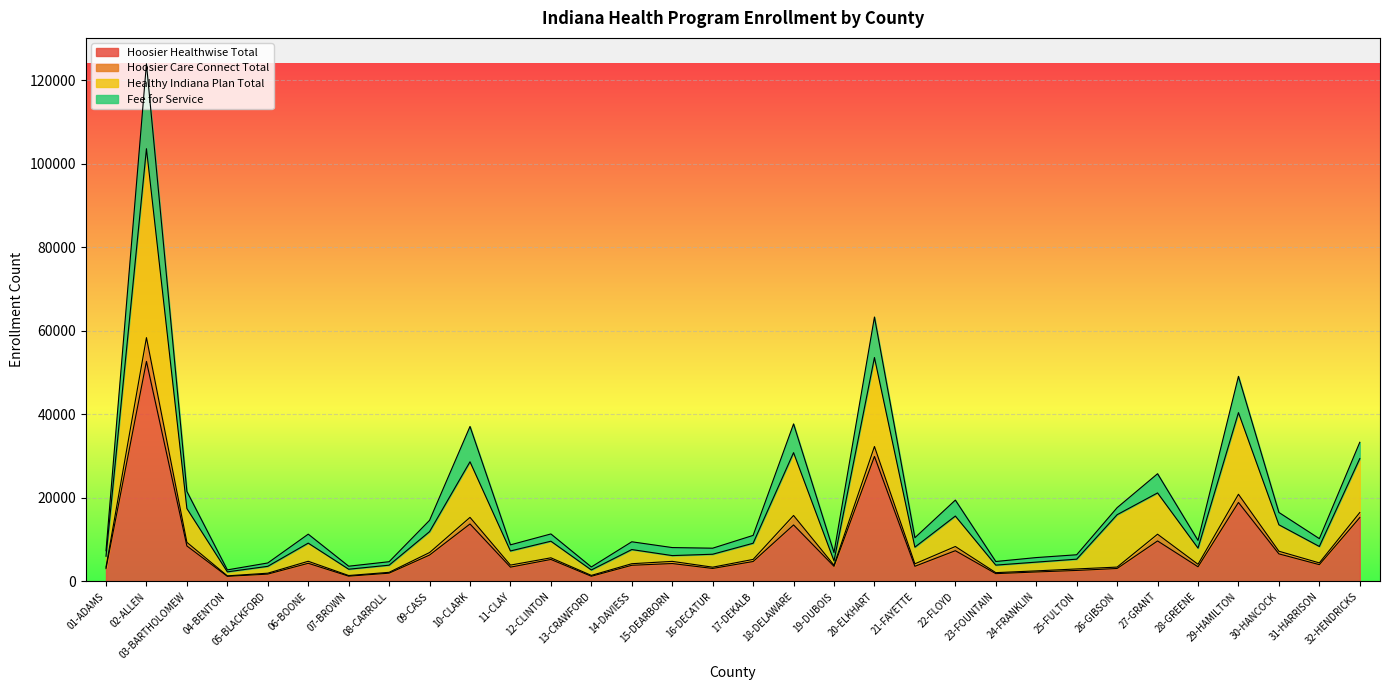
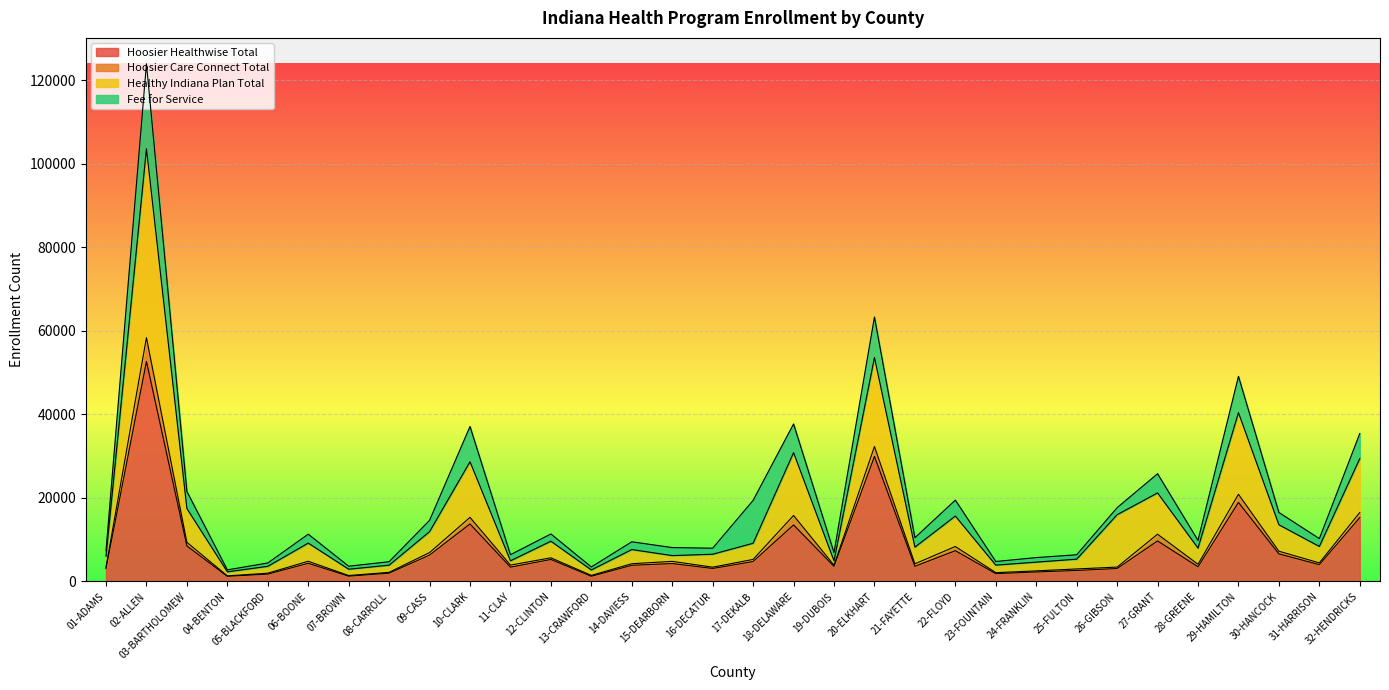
Healthy Indiana Plan Total, 11-CLAY: 3000 -> 1000
Fee for Service, 17-DEKALB: 2000 -> 10000
Fee for Service, 32-HENDRICKS: 4000 -> 6000
